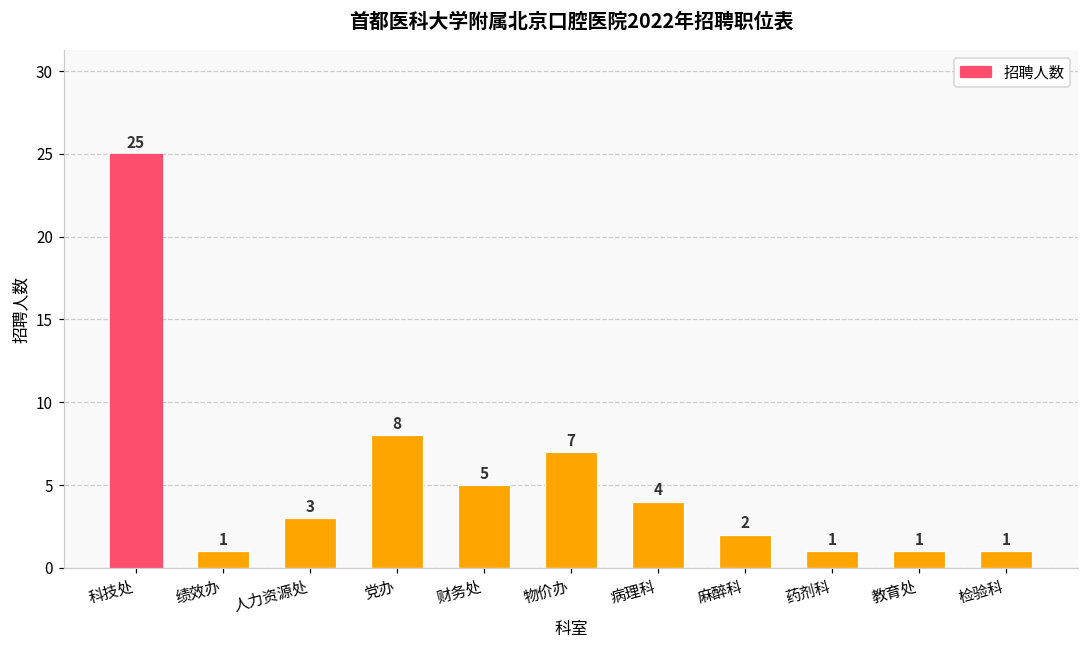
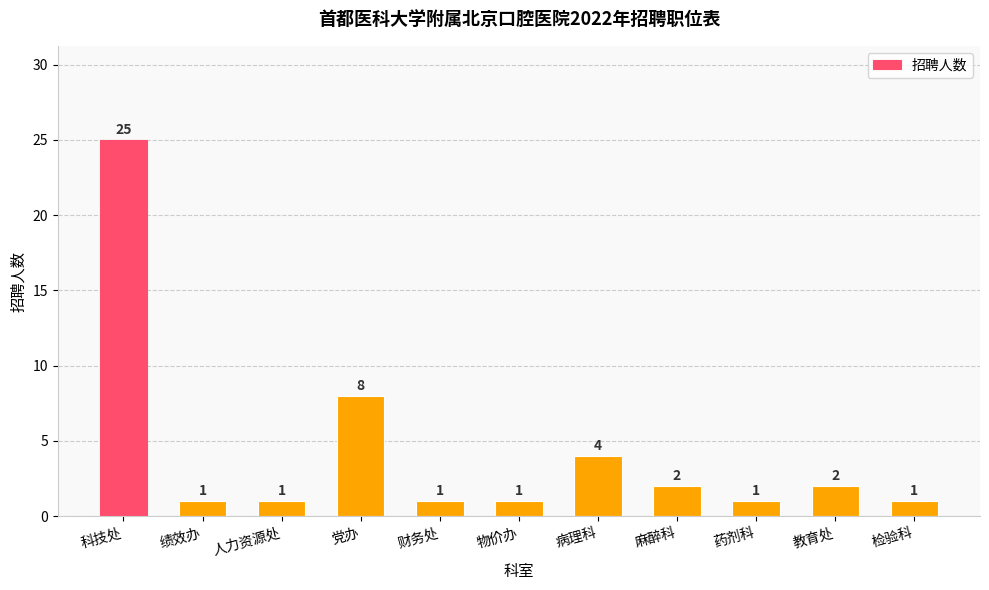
人力资源处: 3 -> 1
财务处: 5 -> 1
物价办: 7 -> 1
教育处: 1 -> 2
